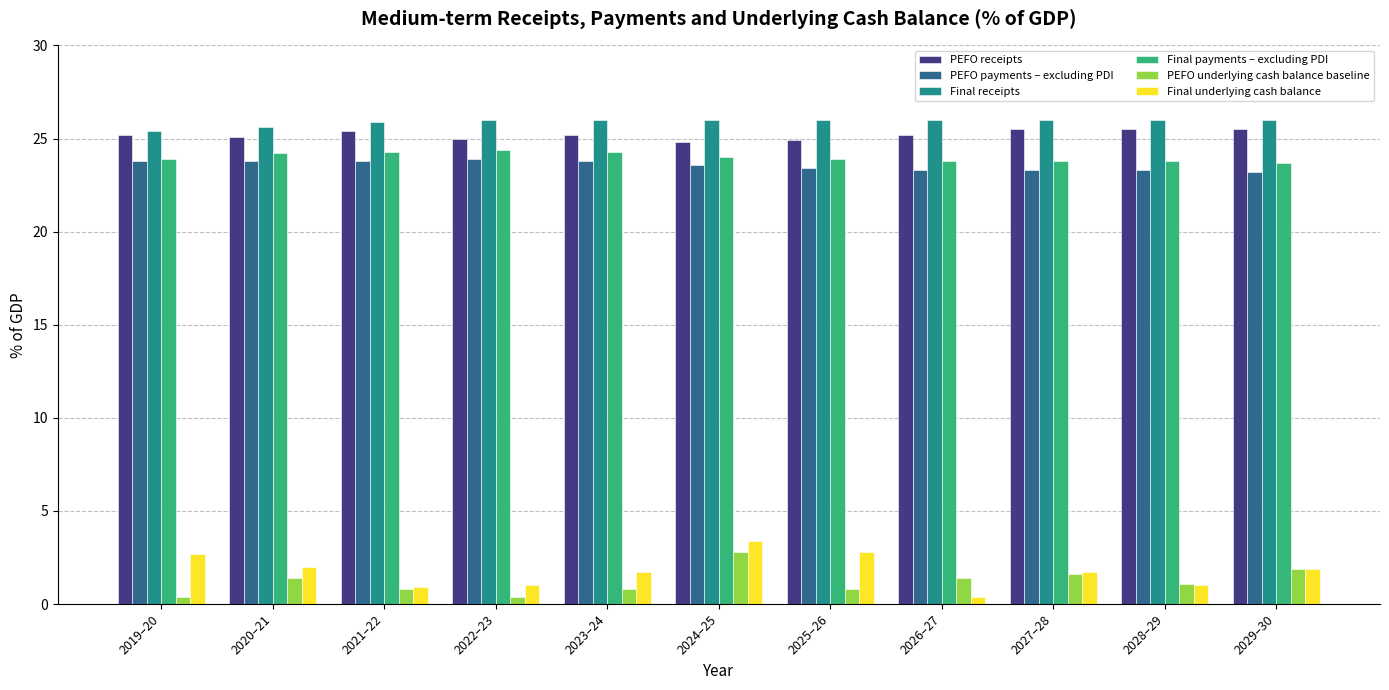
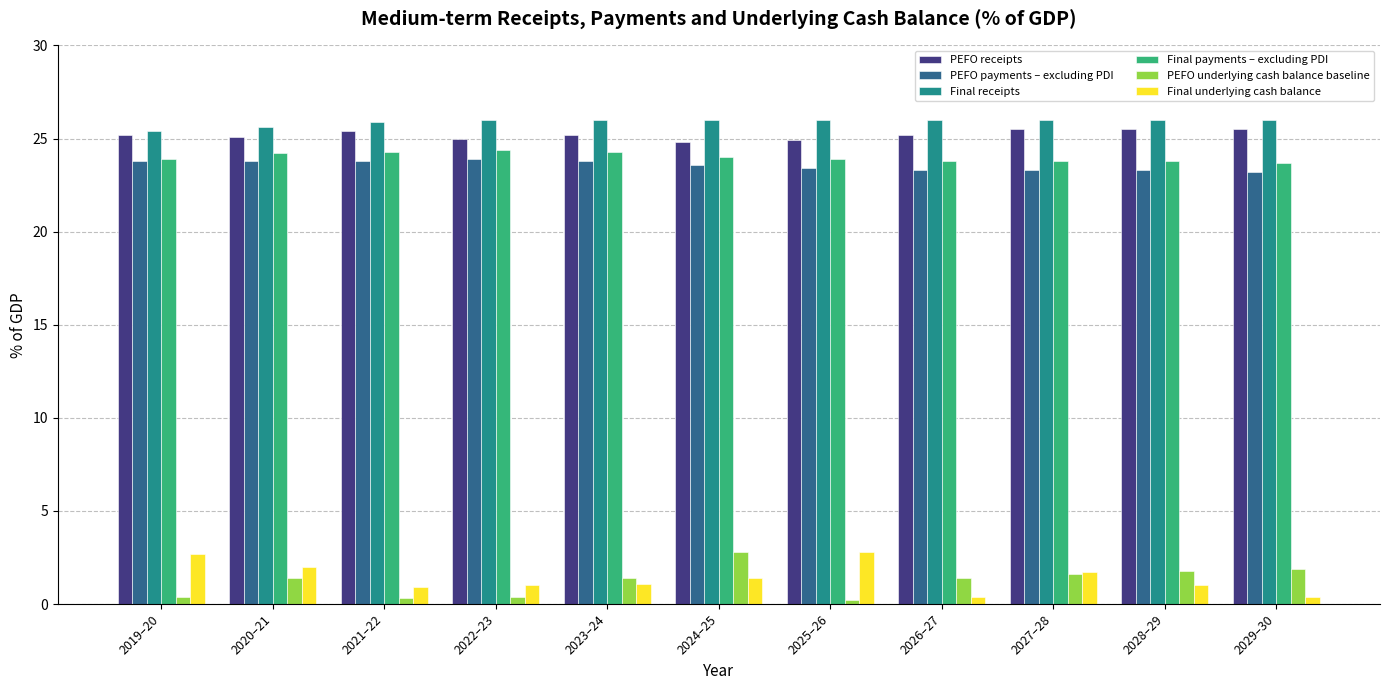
PEFO underlying cash balance baseline, 2021–22: 0.8 -> 0.3
PEFO underlying cash balance baseline, 2023–24: 0.8 -> 1.4
Final underlying cash balance, 2023–24: 1.7 -> 1.1
Final underlying cash balance, 2024–25: 3.4 -> 1.4
PEFO underlying cash balance baseline, 2025–26: 0.8 -> 0.2
PEFO underlying cash balance baseline, 2028–29: 1.1 -> 1.8
Final underlying cash balance, 2029–30: 1.9 -> 0.4
